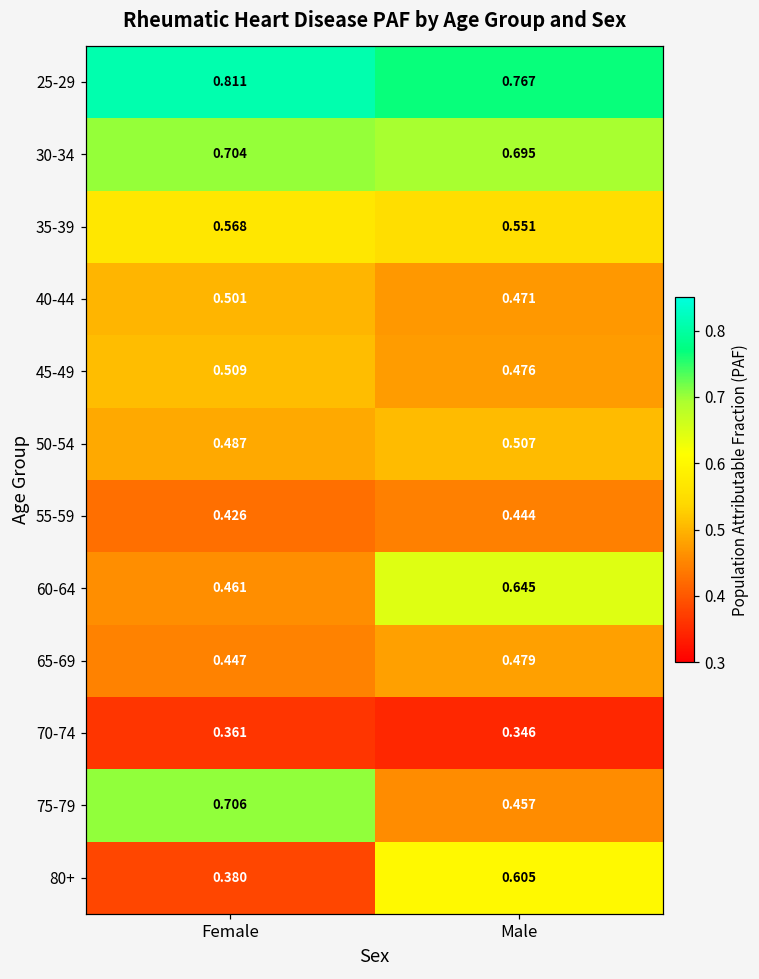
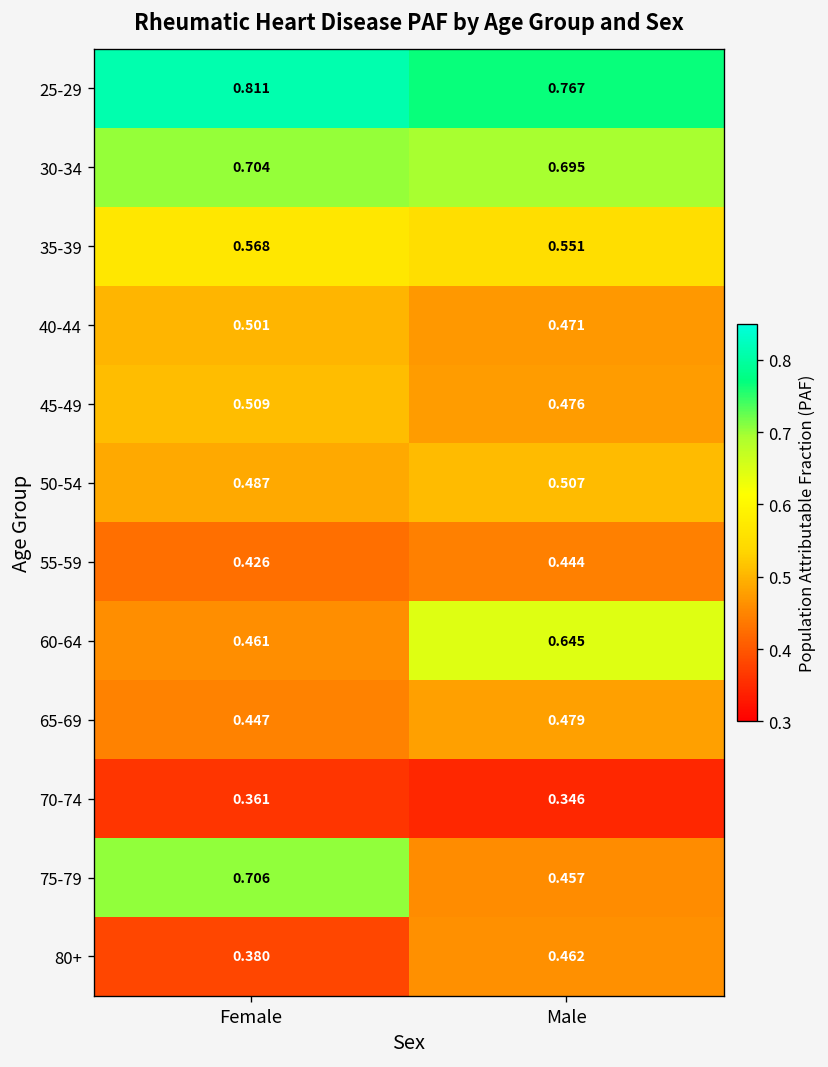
80+, Male: 0.605 -> 0.462
